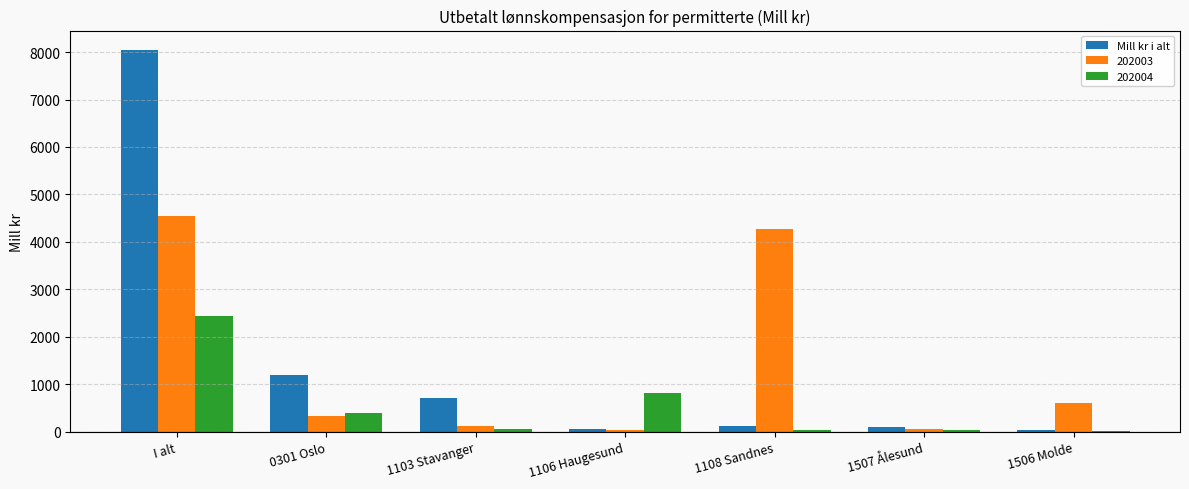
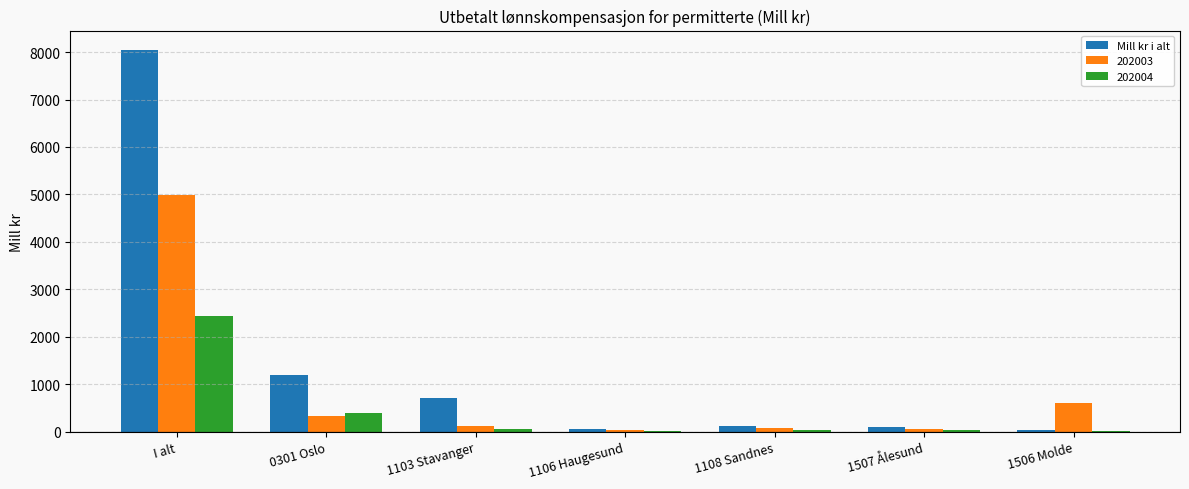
202003, I alt: 4600 -> 5000
202004, 1106 Haugesund: 800 -> 0
202003, 1108 Sandnes: 4300 -> 100
